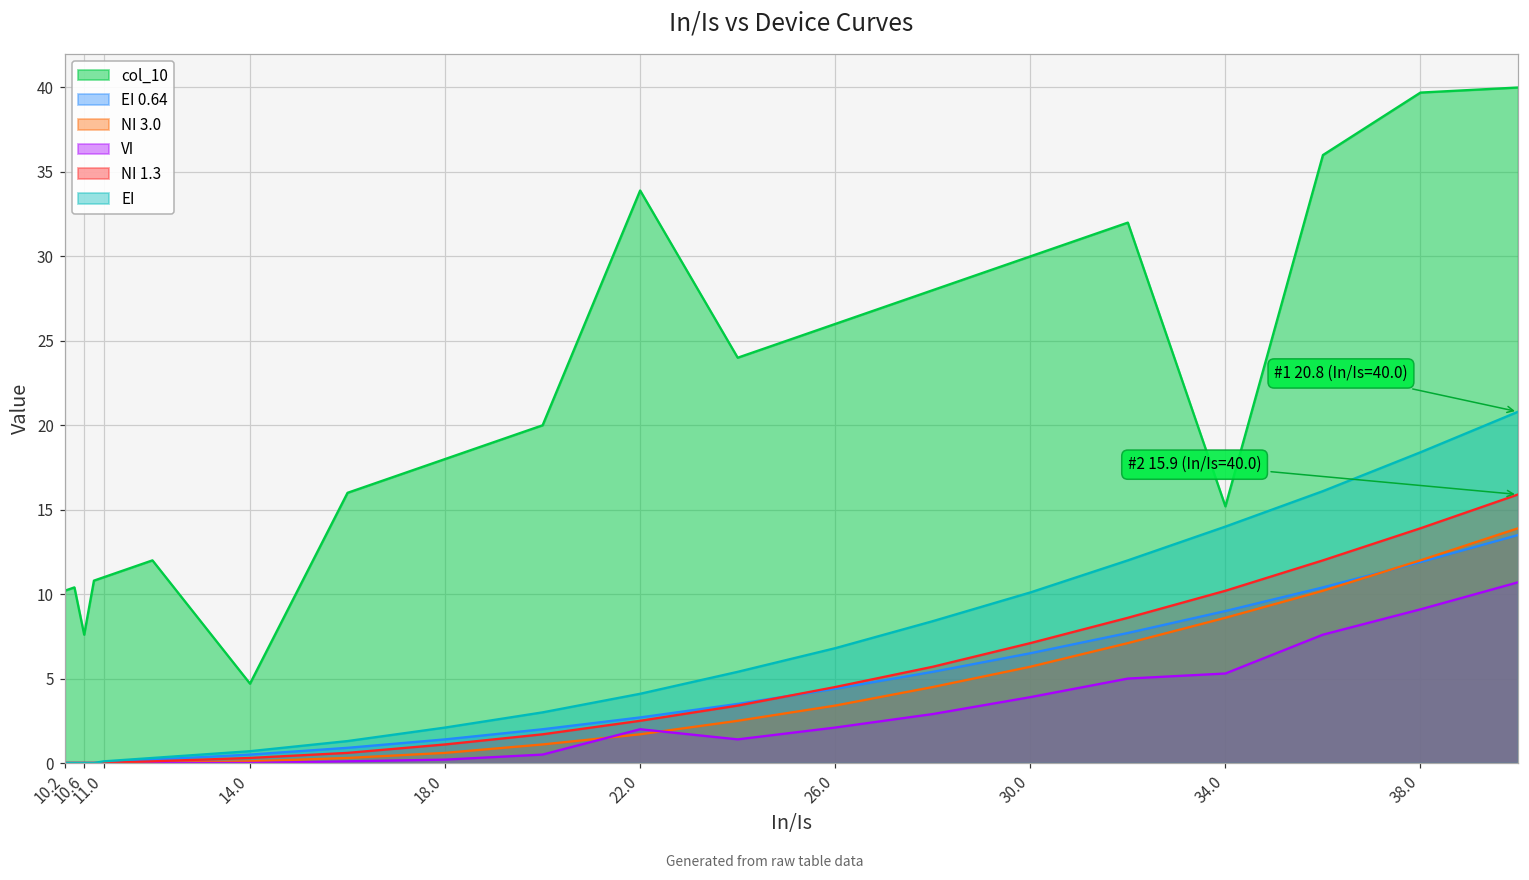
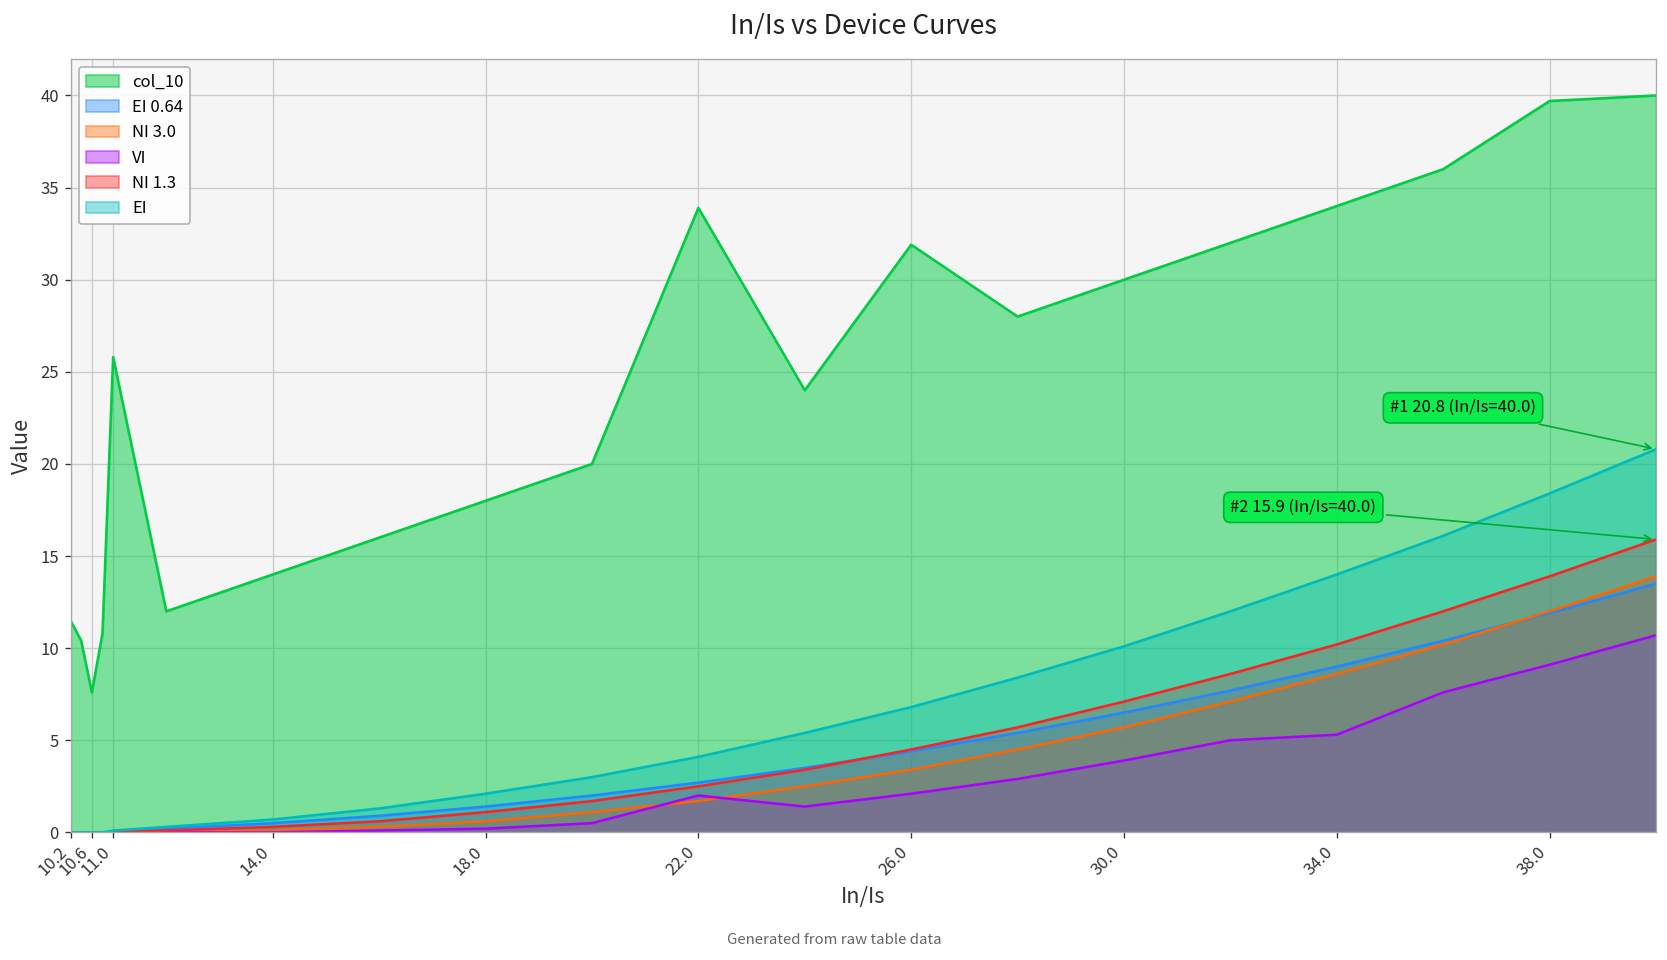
col_10, 10.2: 10.2 -> 11.5
col_10, 11.0: 11.0 -> 25.8
col_10, 14.0: 4.7 -> 14.0
col_10, 26.0: 26.0 -> 31.9
col_10, 34.0: 15.2 -> 34.0
